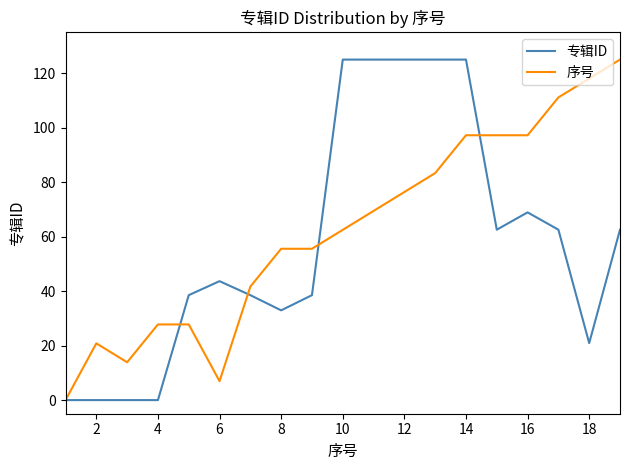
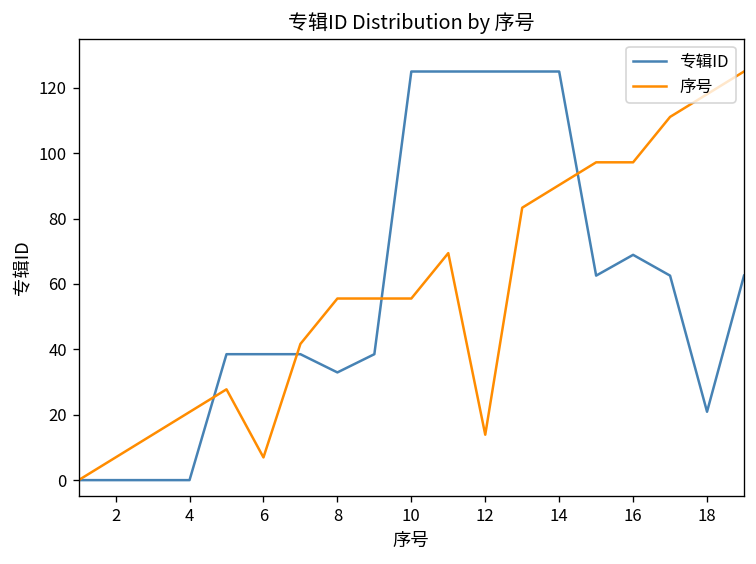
序号, 2: 21 -> 7
序号, 4: 28 -> 21
专辑ID, 6: 44 -> 39
序号, 10: 63 -> 56
序号, 12: 76 -> 14
序号, 14: 97 -> 90
